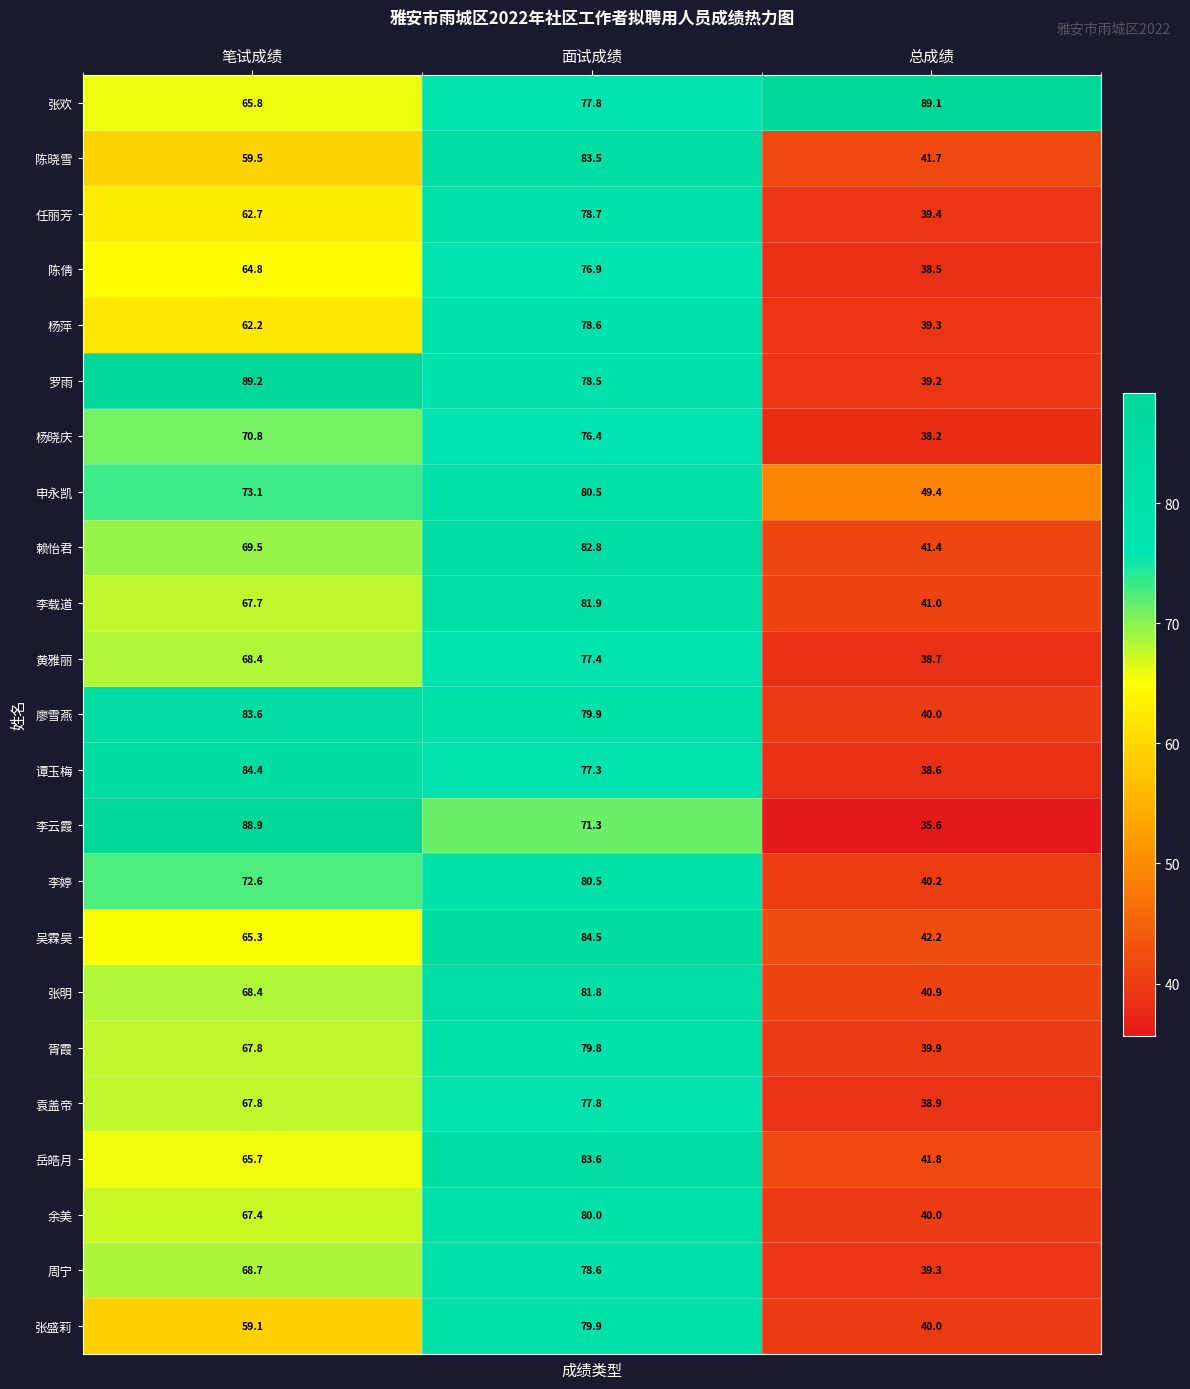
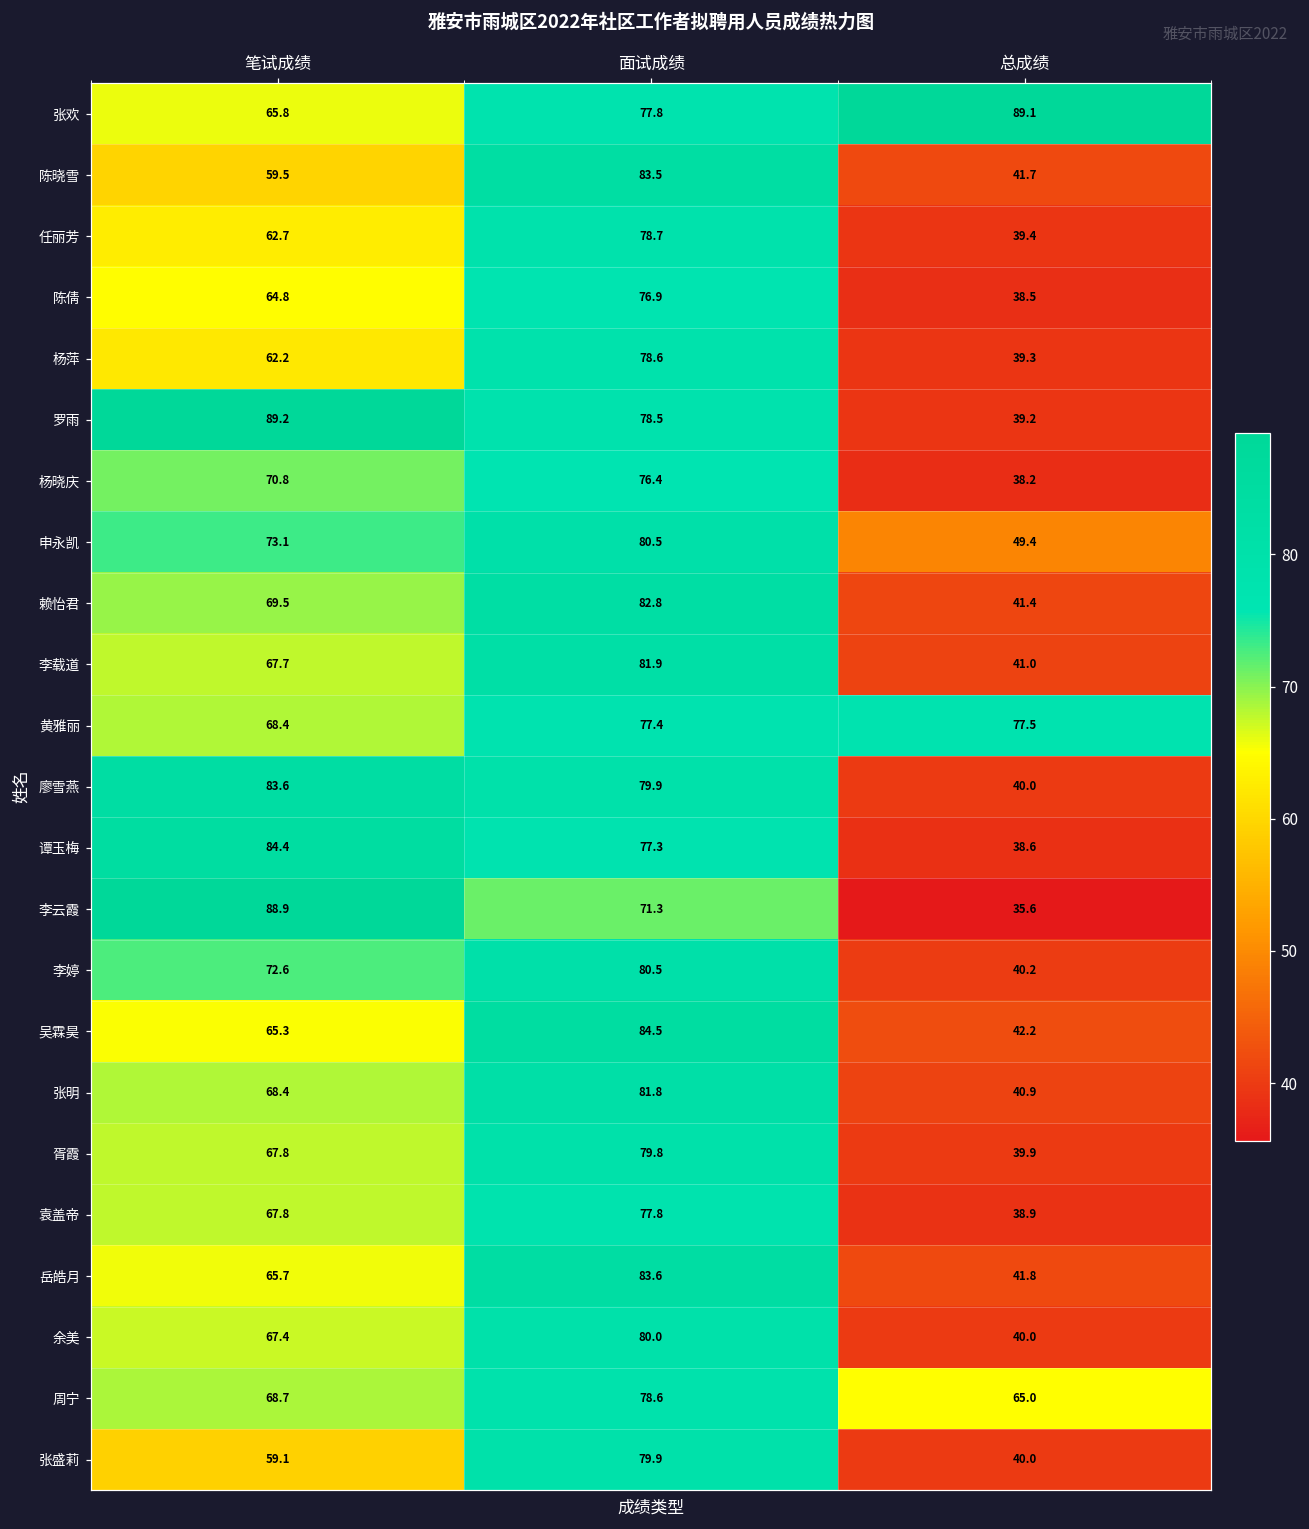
黄雅丽, 总成绩: 38.7 -> 77.5
周宁, 总成绩: 39.3 -> 65.0
